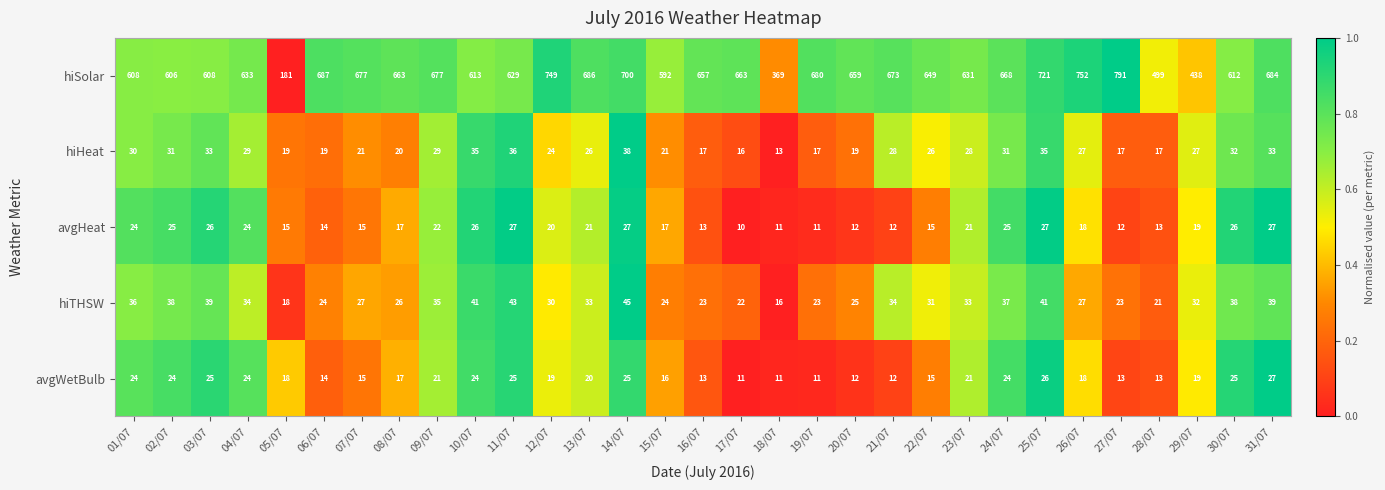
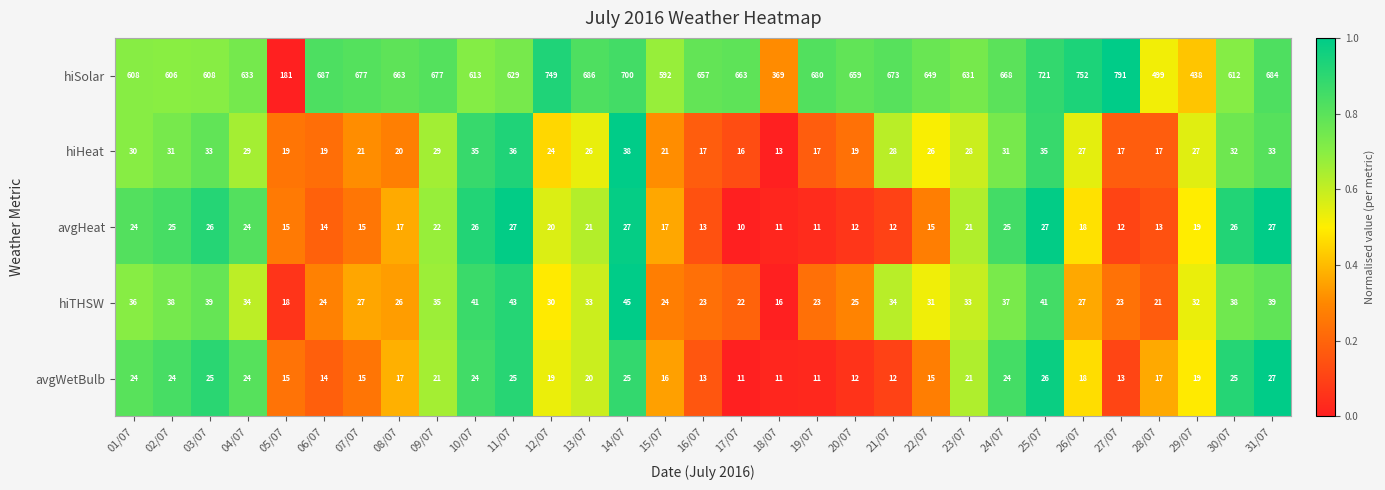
avgWetBulb, 05/07: 18 -> 15
avgWetBulb, 28/07: 13 -> 17
